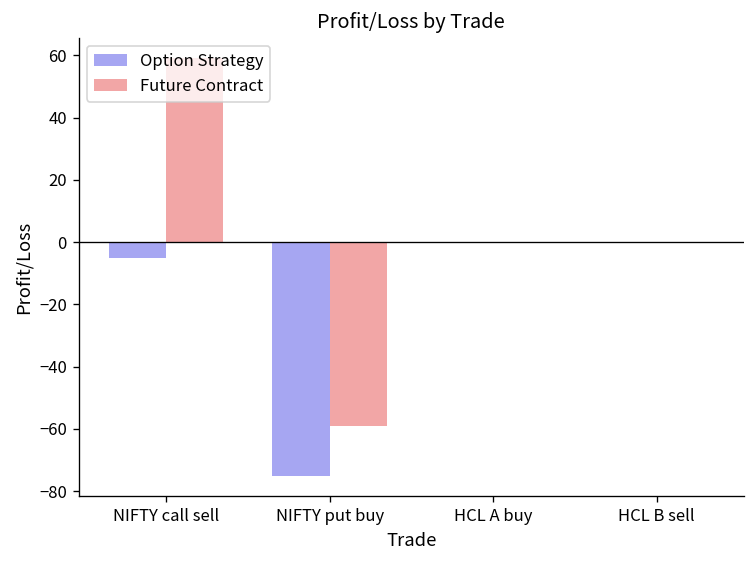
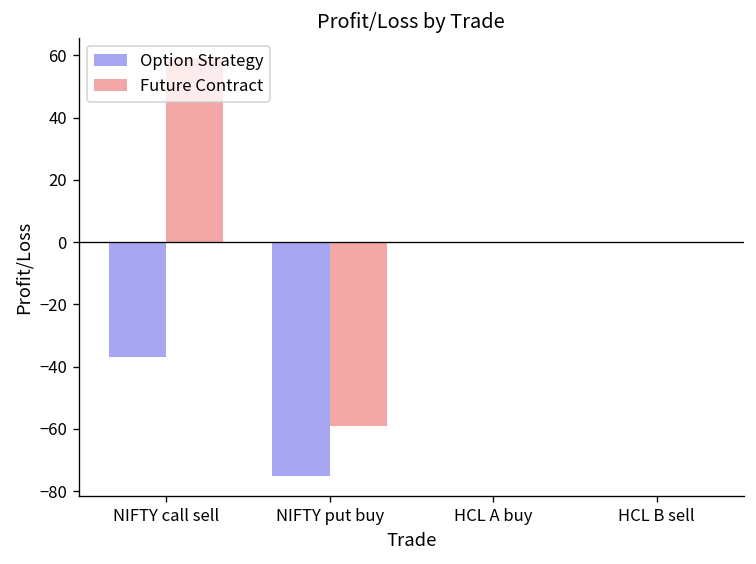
Option Strategy, NIFTY call sell: -5 -> -37
